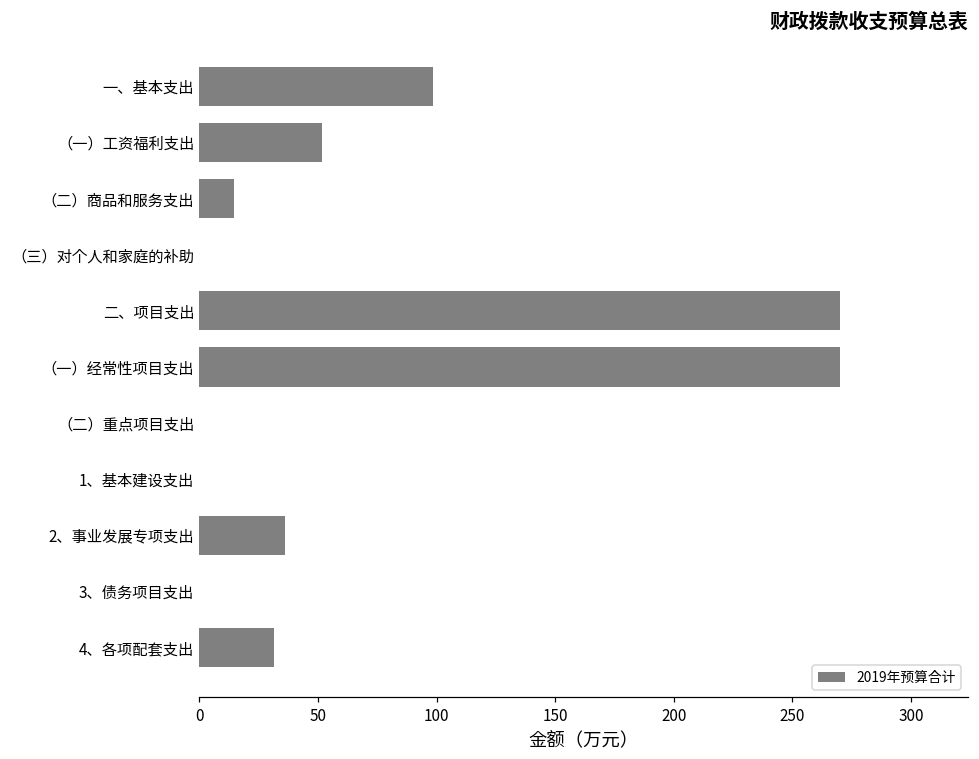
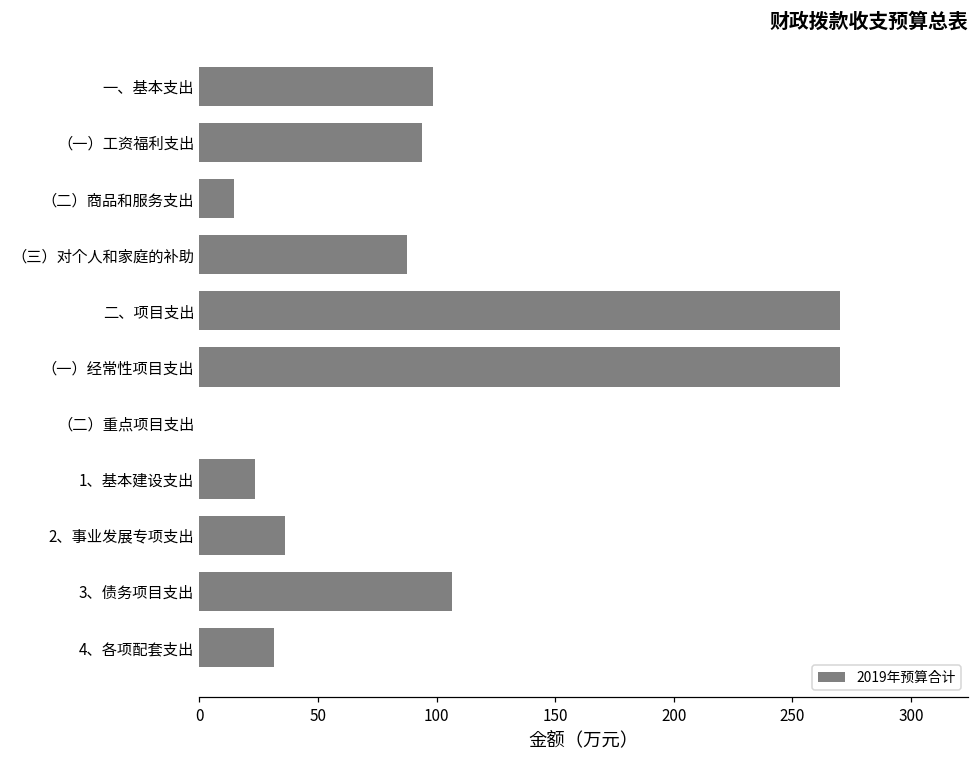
（一）工资福利支出: 52 -> 94
（三）对个人和家庭的补助: 0 -> 87
1、基本建设支出: 0 -> 24
3、债务项目支出: 0 -> 106
